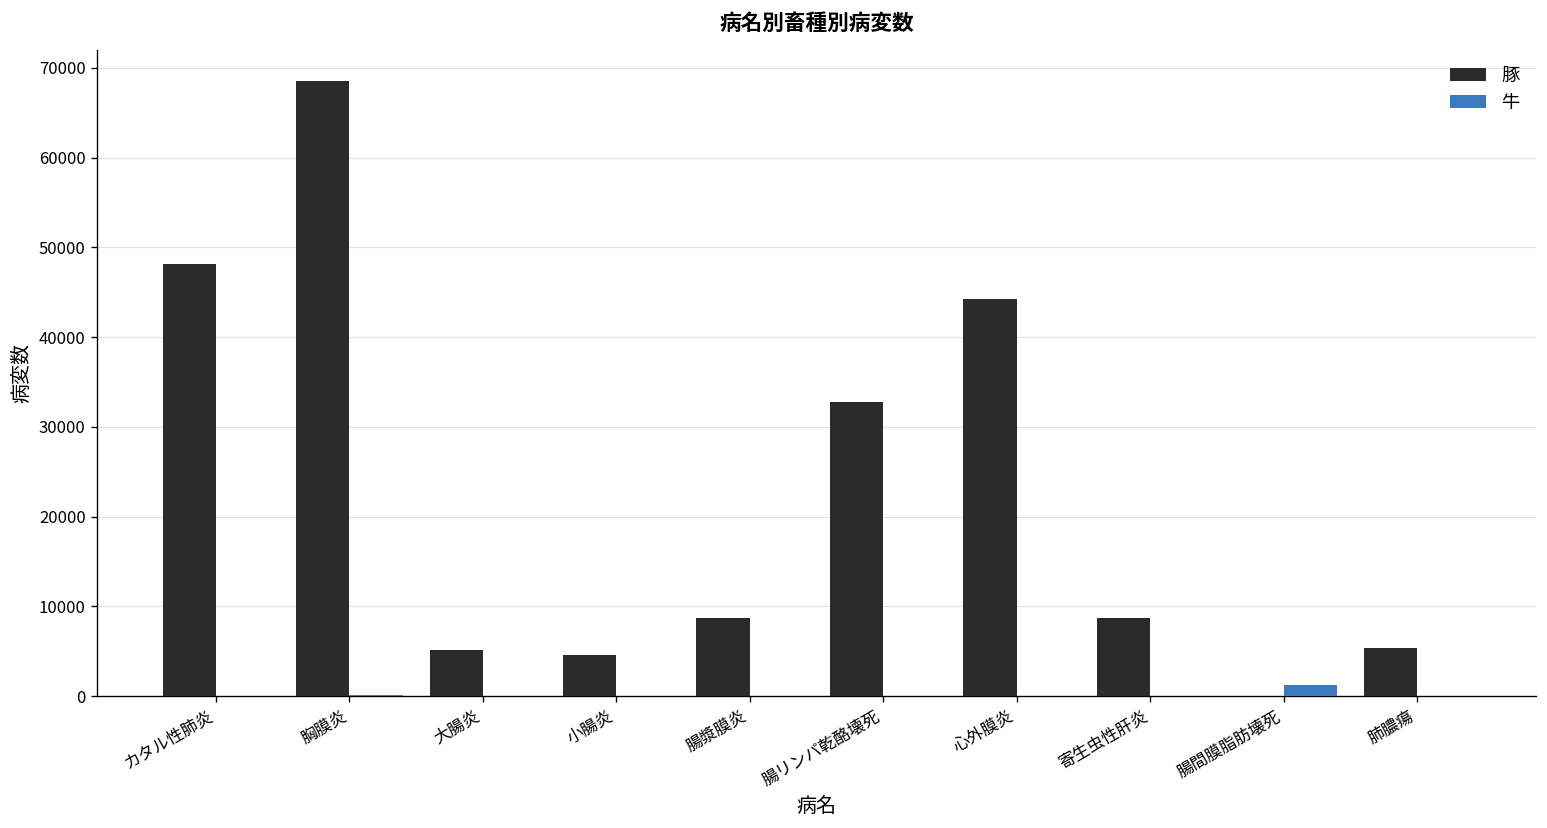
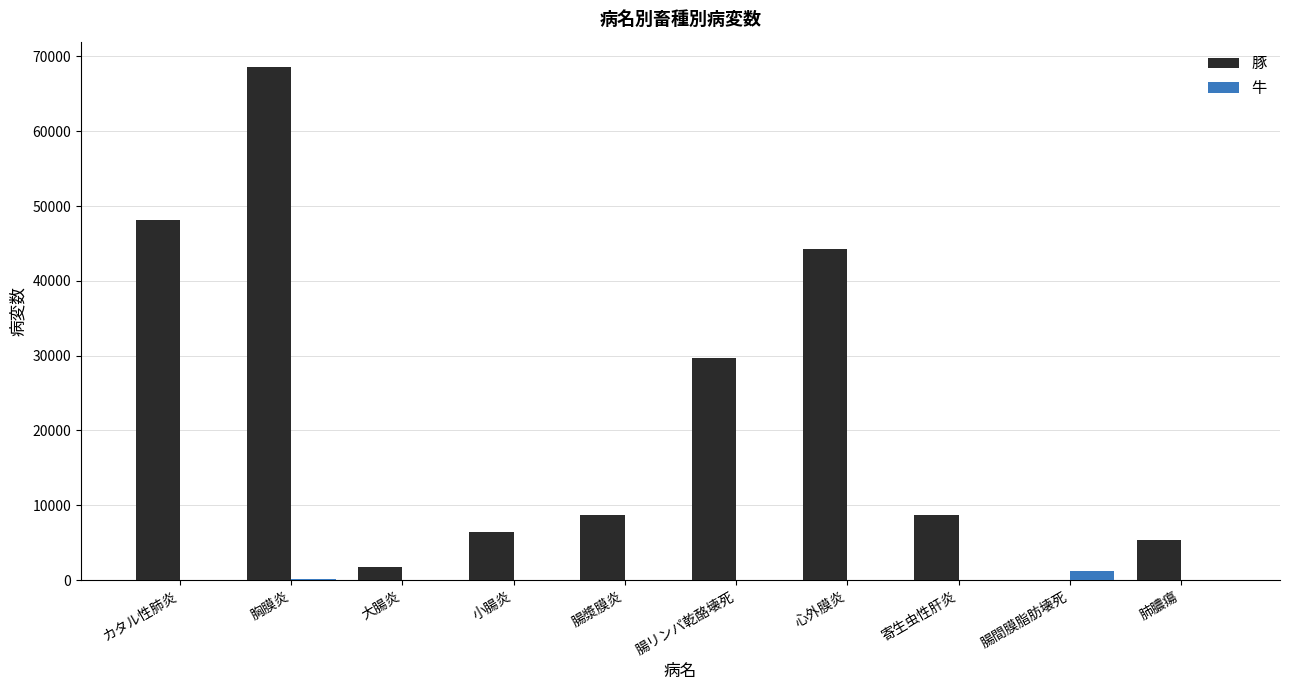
豚, 大腸炎: 5000 -> 2000
豚, 小腸炎: 5000 -> 6000
豚, 腸リンパ乾酪壊死: 33000 -> 30000
